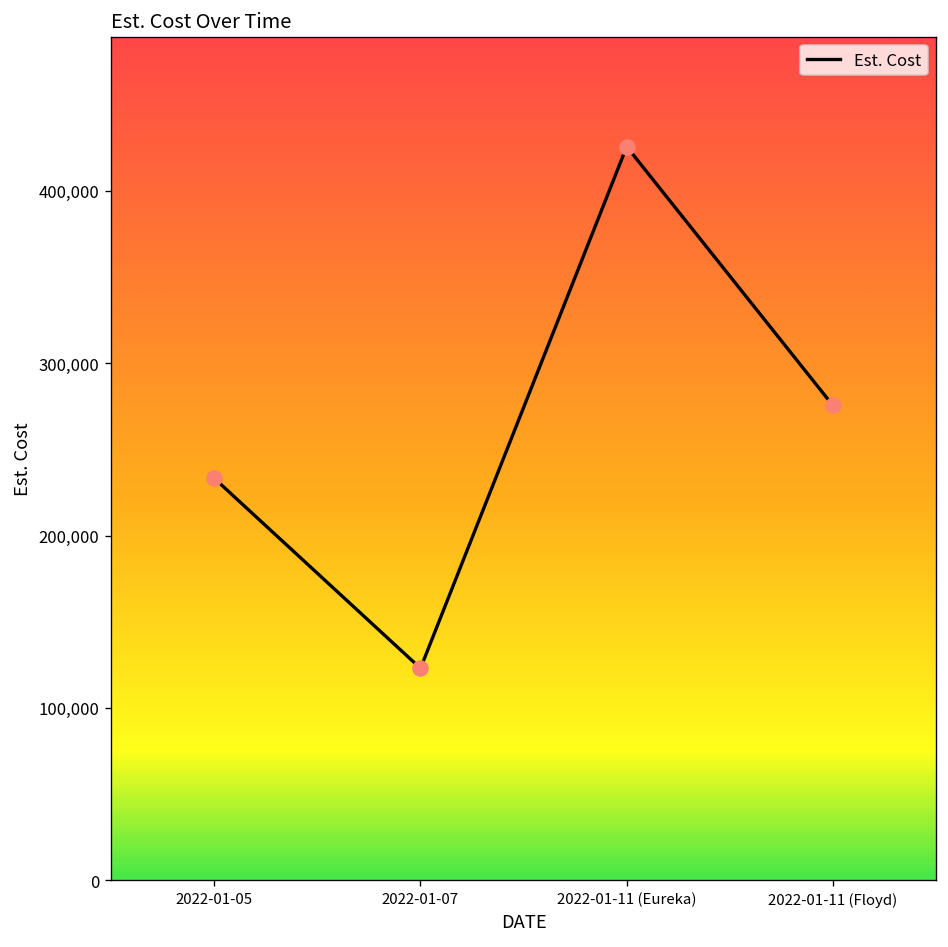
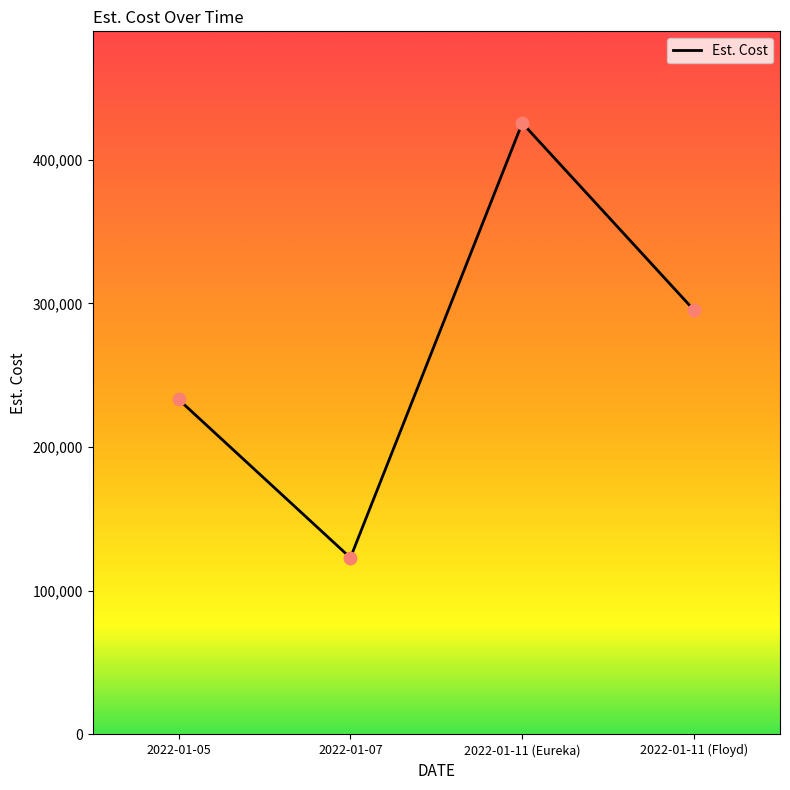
2022-01-11 (Floyd): 275,000 -> 295,000
